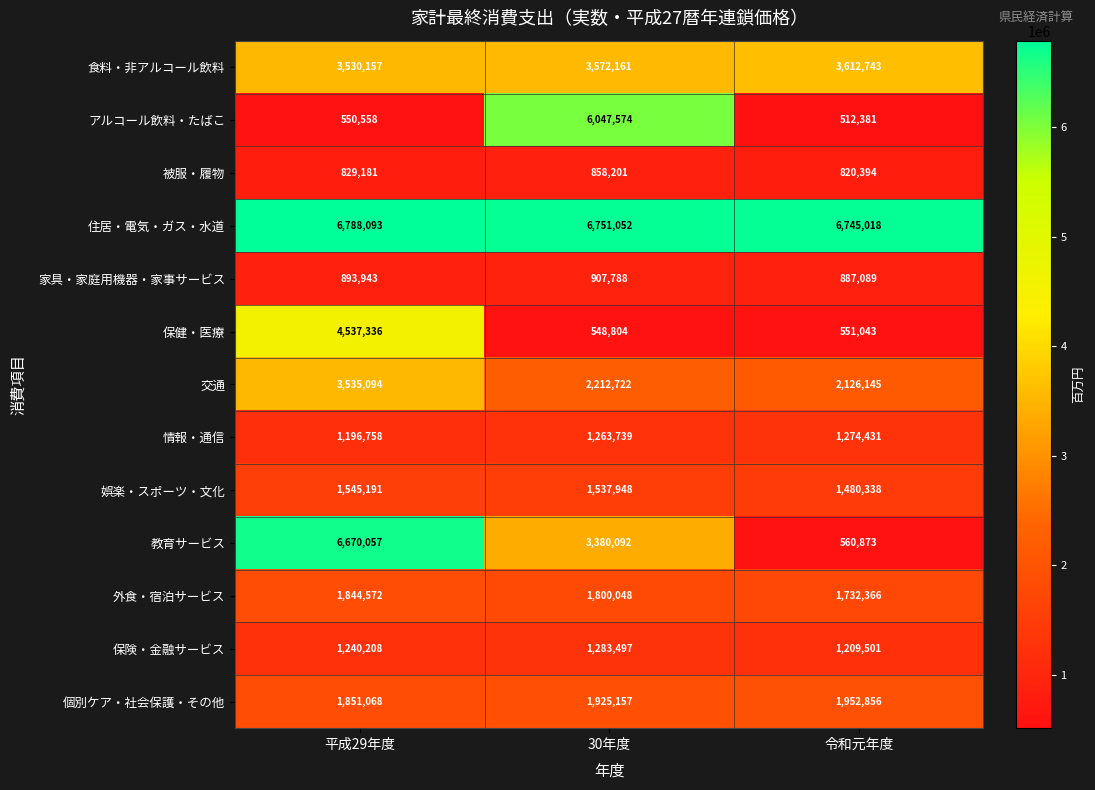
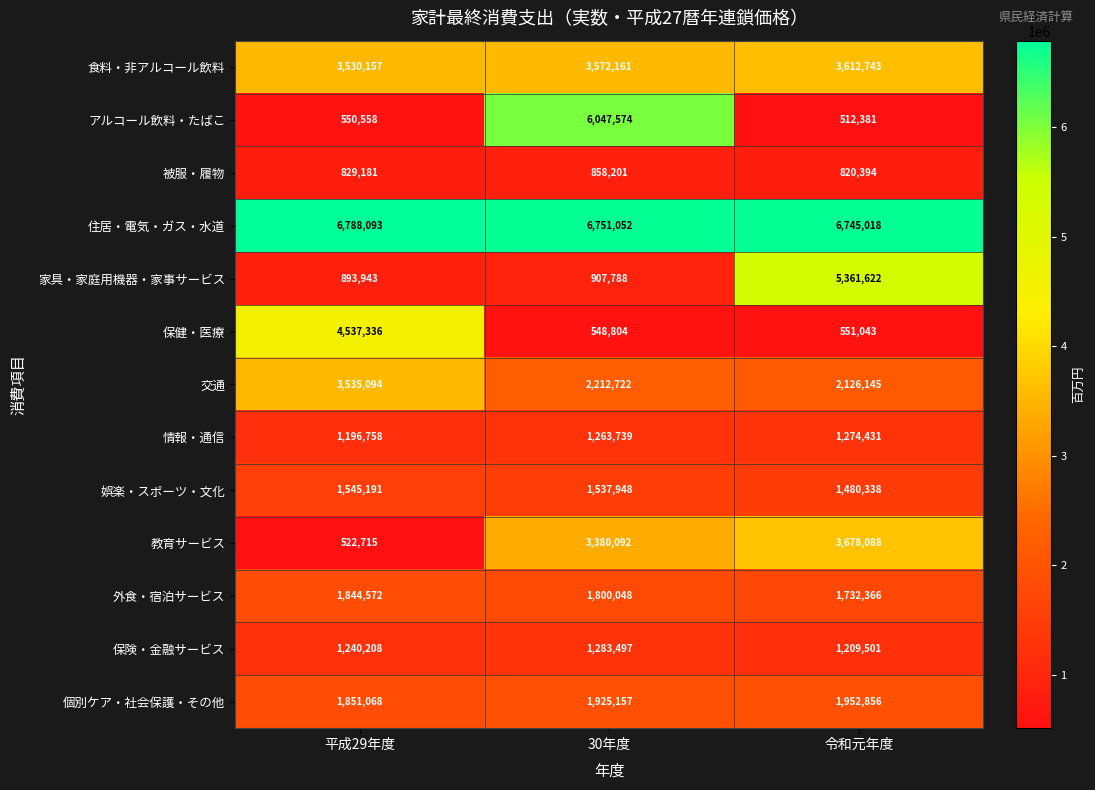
家具・家庭用機器・家事サービス, 令和元年度: 887,089 -> 5,361,622
教育サービス, 平成29年度: 6,670,057 -> 522,715
教育サービス, 令和元年度: 560,873 -> 3,678,088
